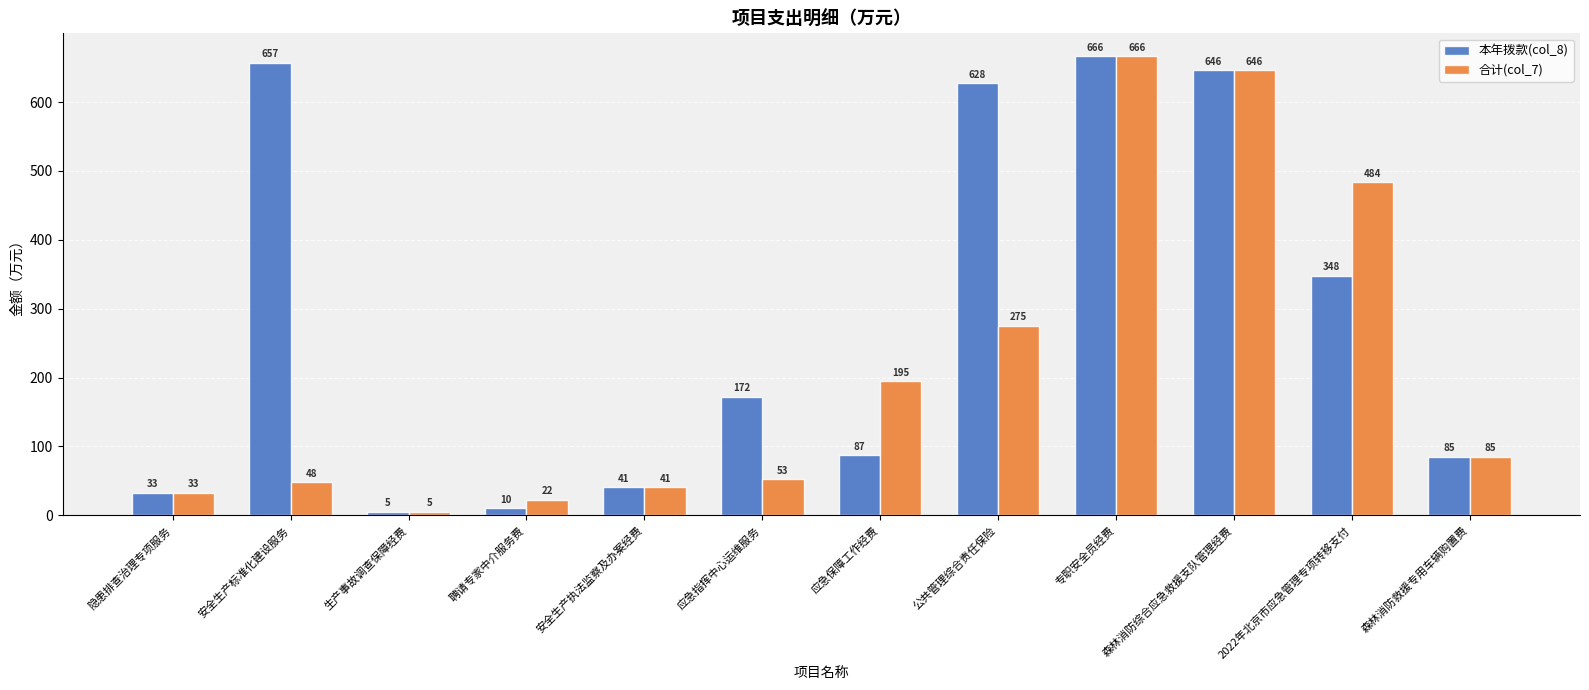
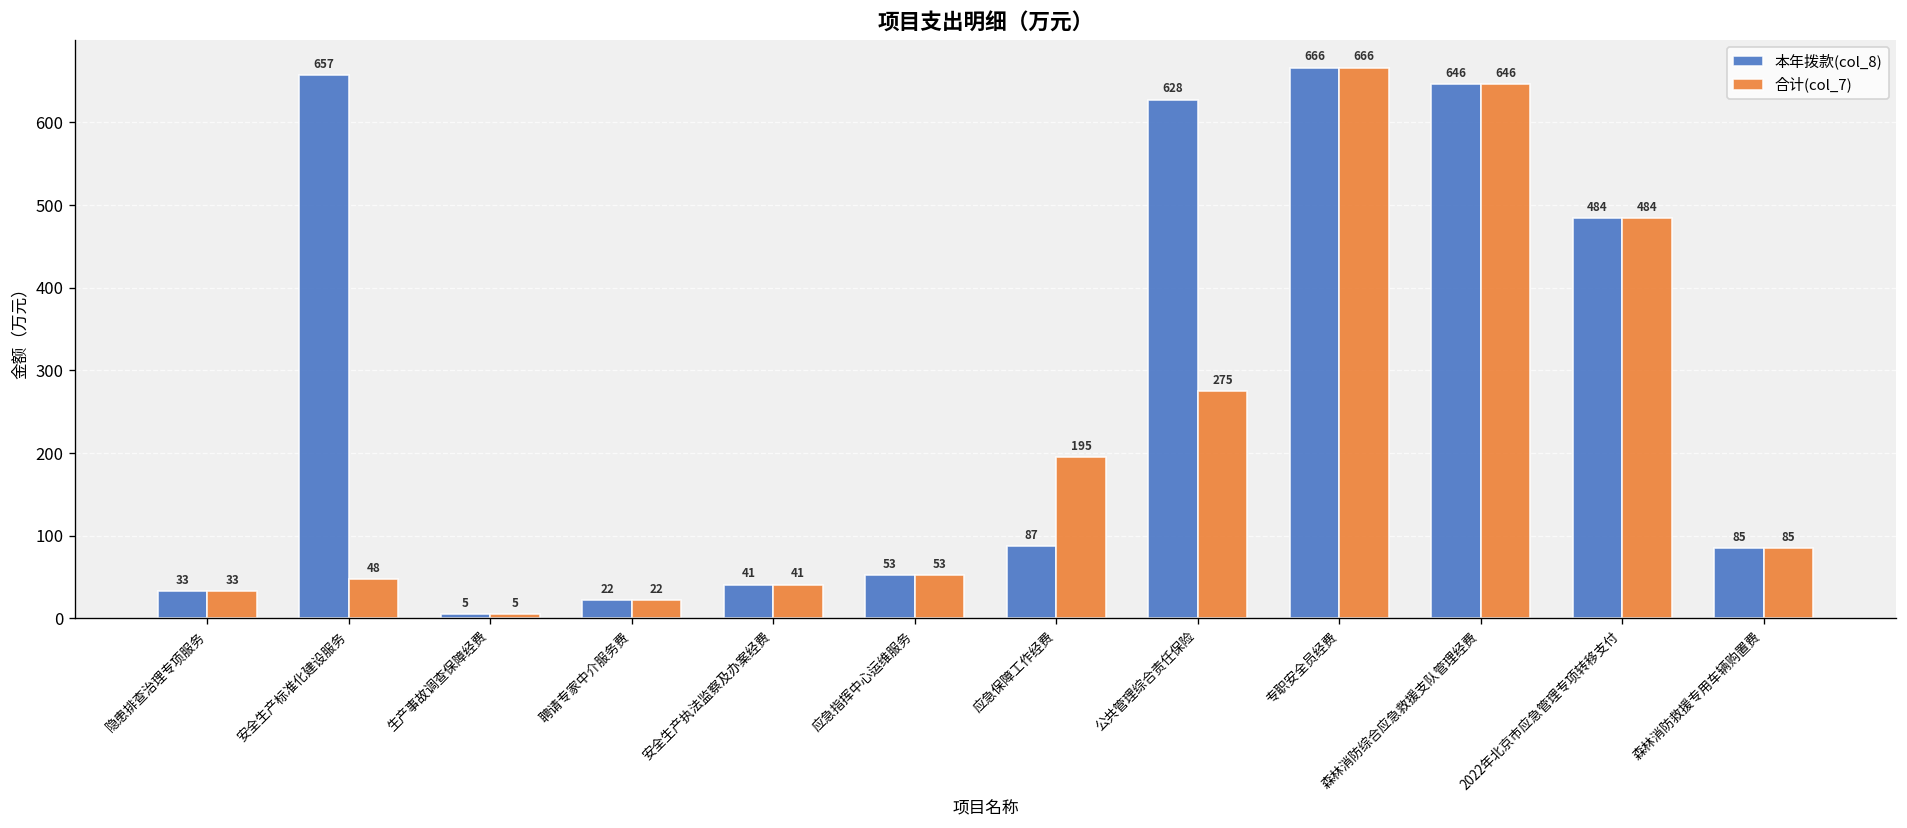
本年拨款(col_8), 聘请专家中介服务费: 10 -> 22
本年拨款(col_8), 应急指挥中心运维服务: 172 -> 53
本年拨款(col_8), 2022年北京市应急管理专项转移支付: 348 -> 484
